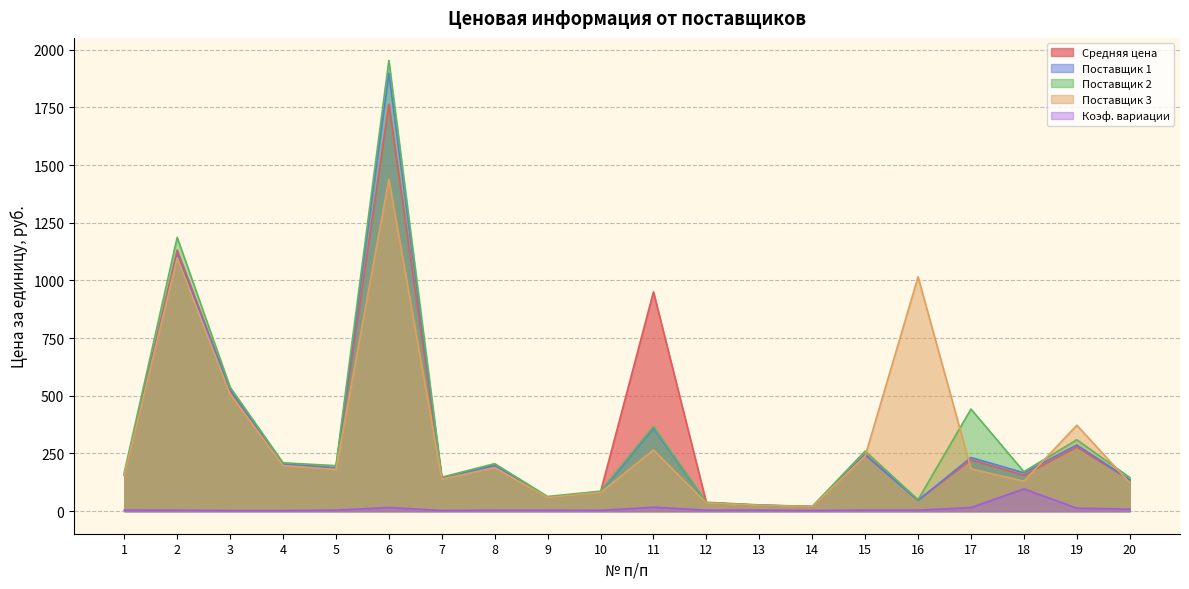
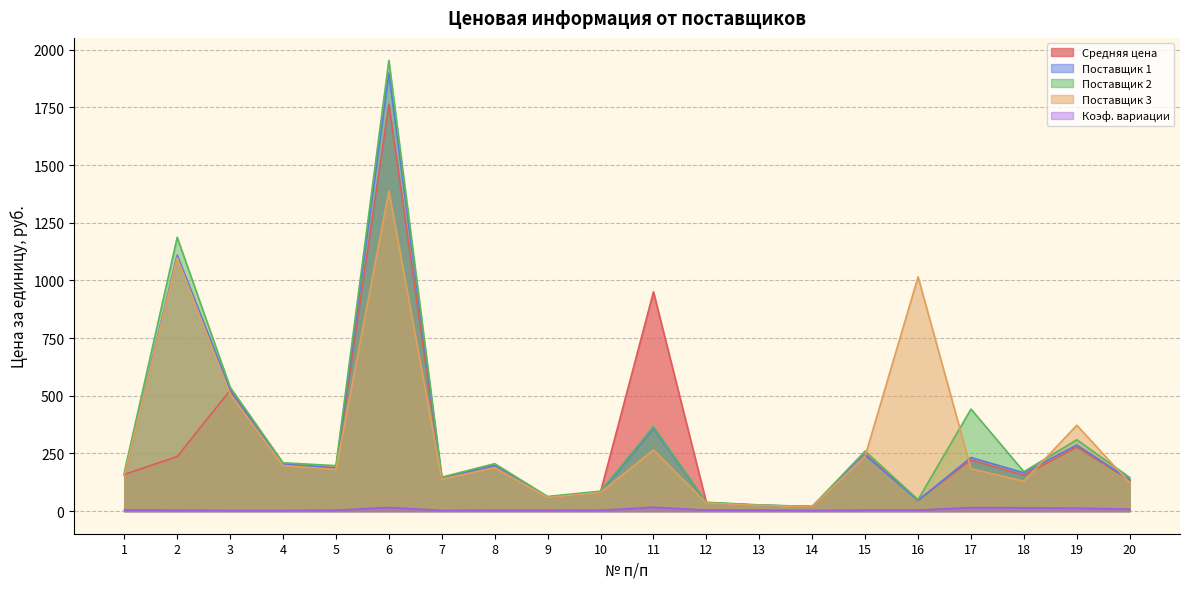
Средняя цена, 2: 1130 -> 240
Поставщик 3, 6: 1440 -> 1390
Коэф. вариации, 18: 100 -> 10
